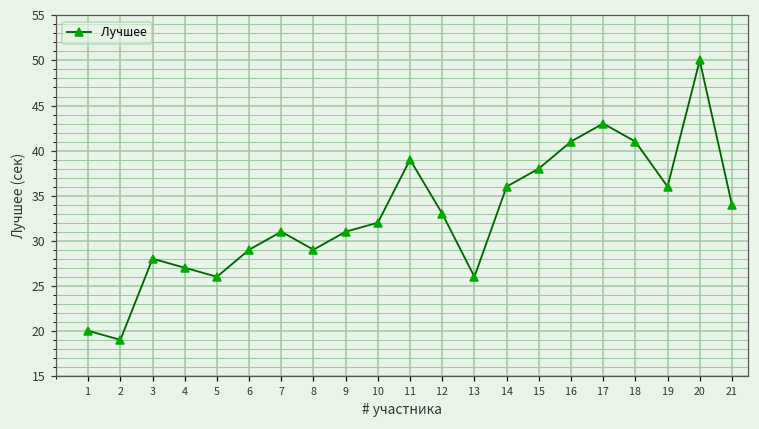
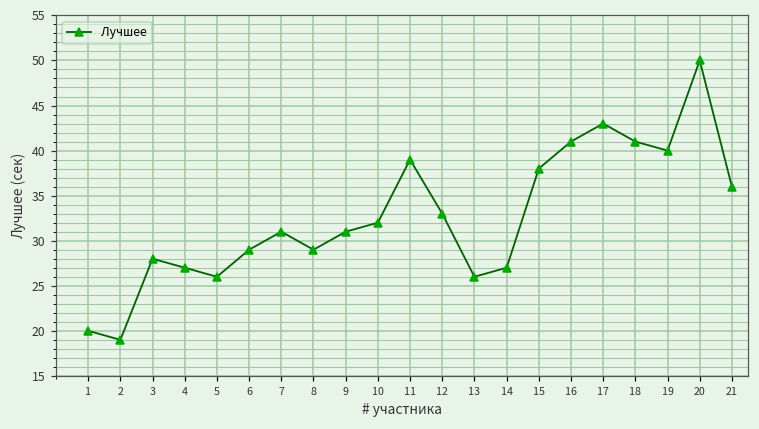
14: 36 -> 27
19: 36 -> 40
21: 34 -> 36
